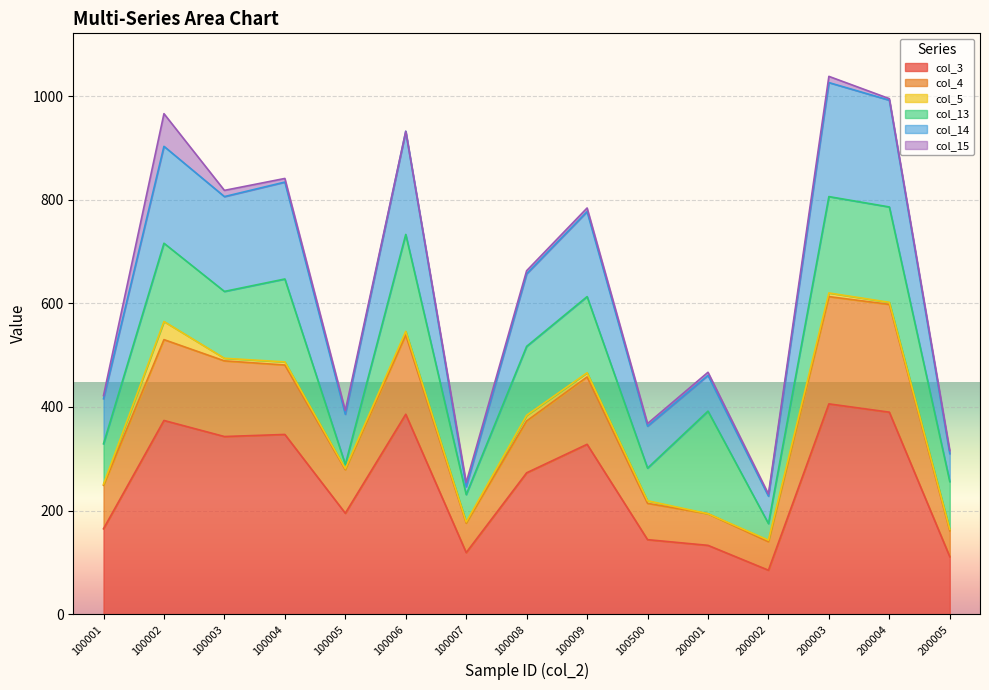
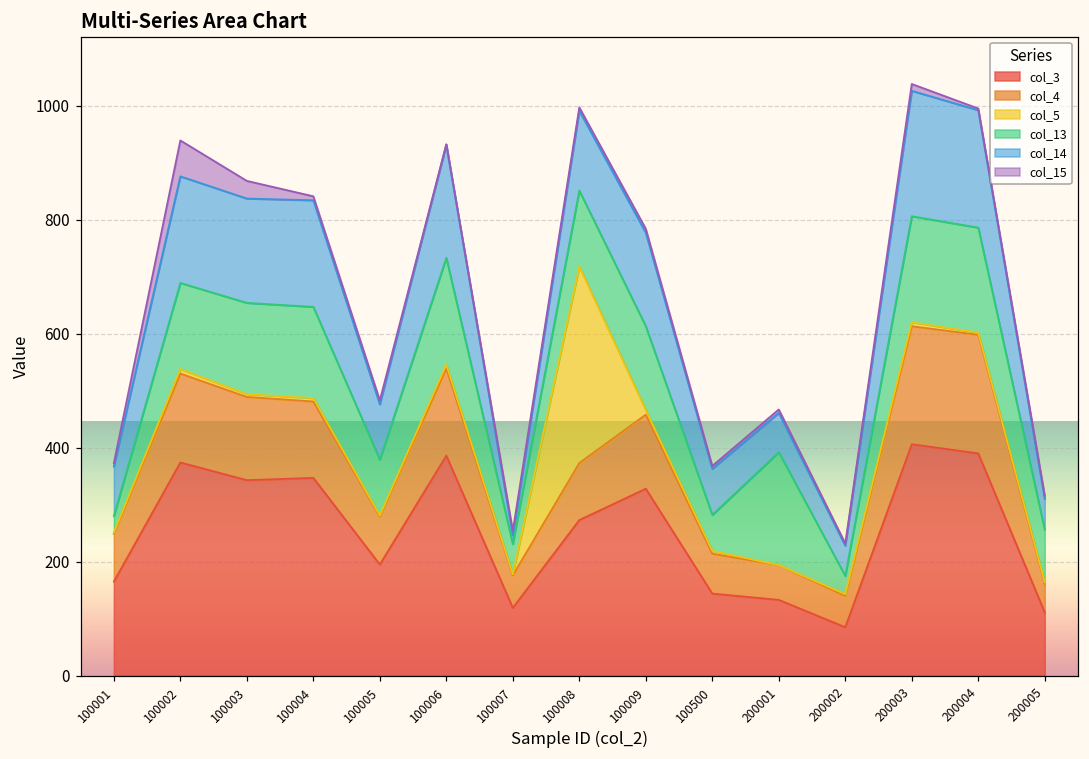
col_13, 100001: 80 -> 30
col_5, 100002: 40 -> 10
col_13, 100003: 130 -> 160
col_15, 100003: 10 -> 30
col_13, 100005: 10 -> 100
col_5, 100008: 10 -> 350
